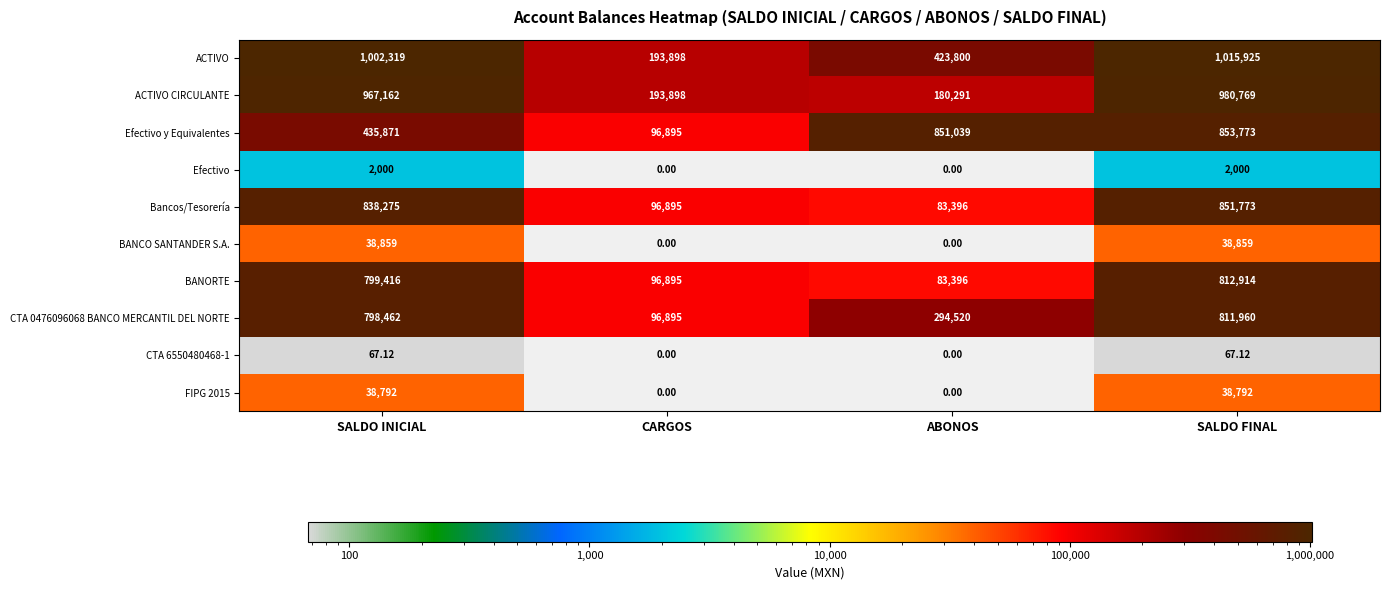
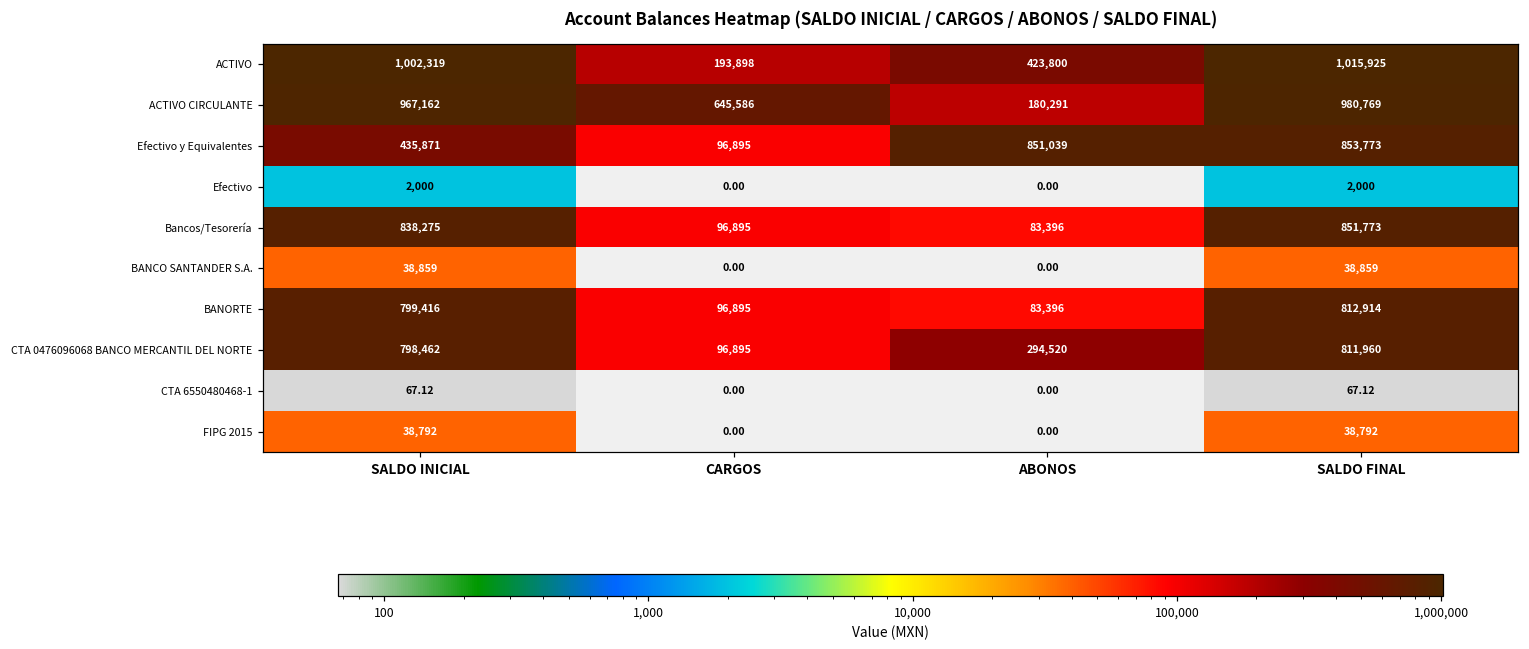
ACTIVO CIRCULANTE, CARGOS: 193,898 -> 645,586
